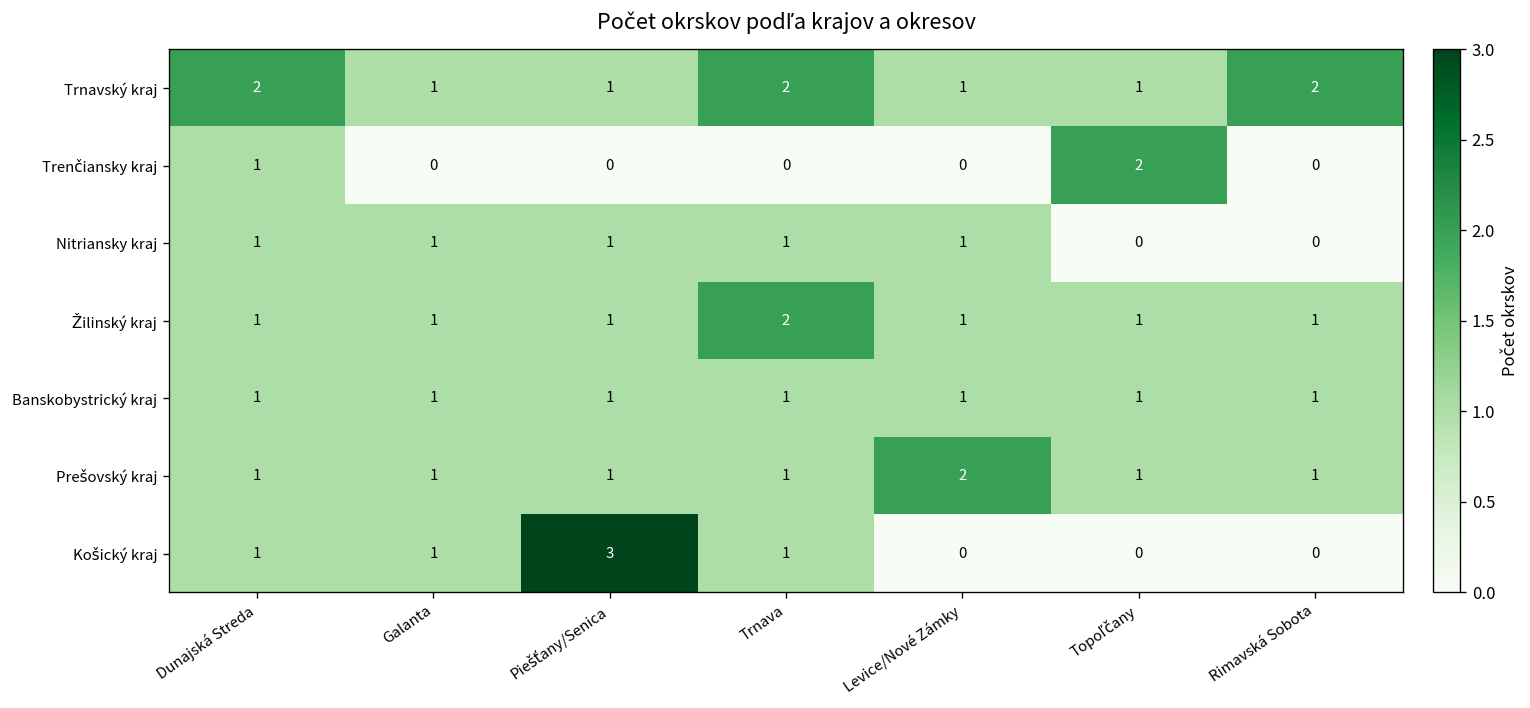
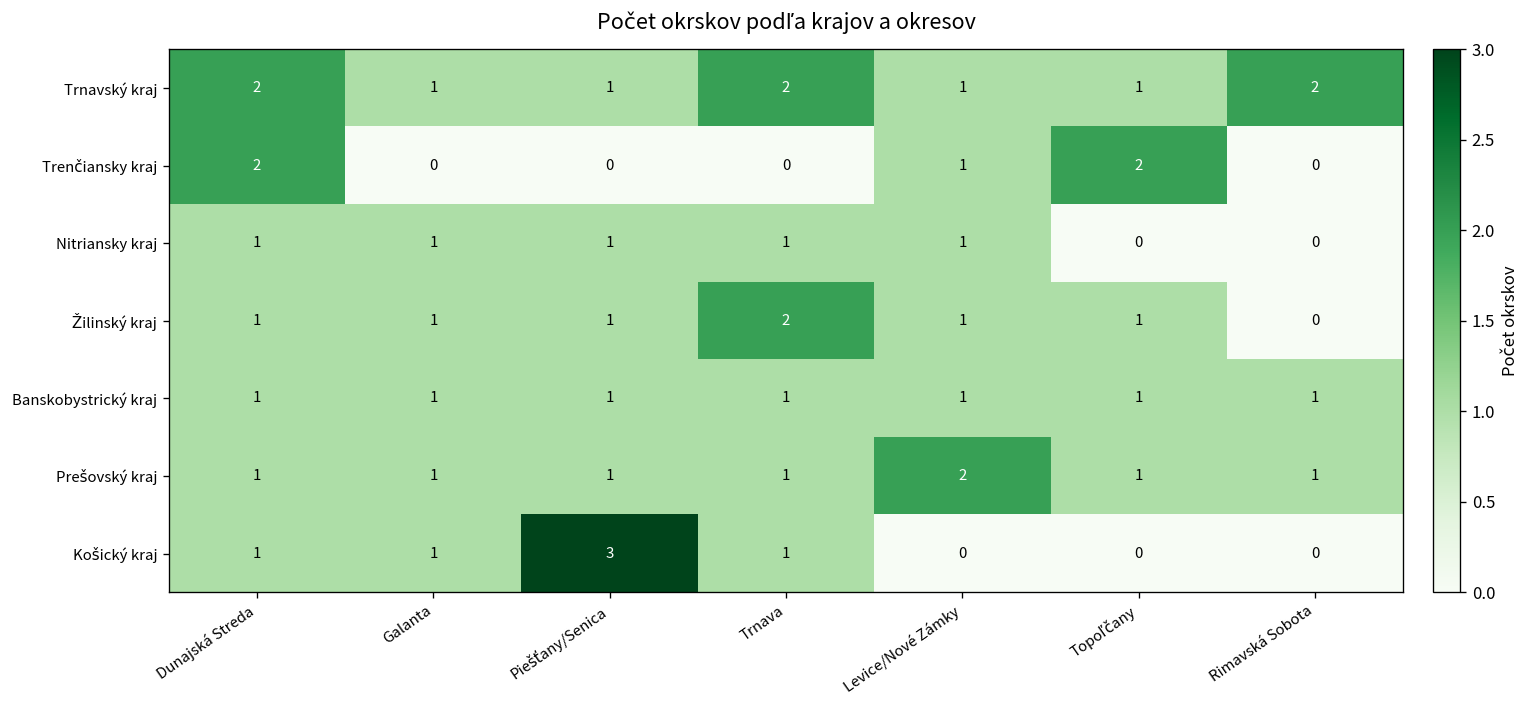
Trenčiansky kraj, Dunajská Streda: 1 -> 2
Trenčiansky kraj, Levice/Nové Zámky: 0 -> 1
Žilinský kraj, Rimavská Sobota: 1 -> 0
